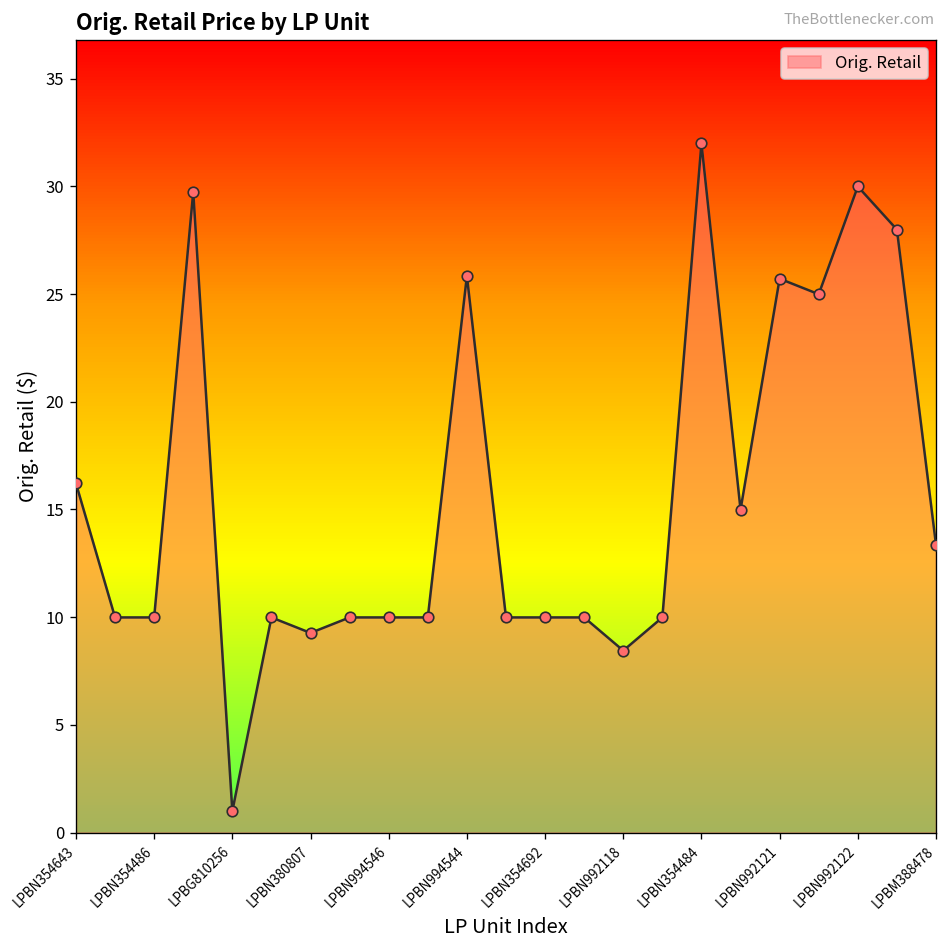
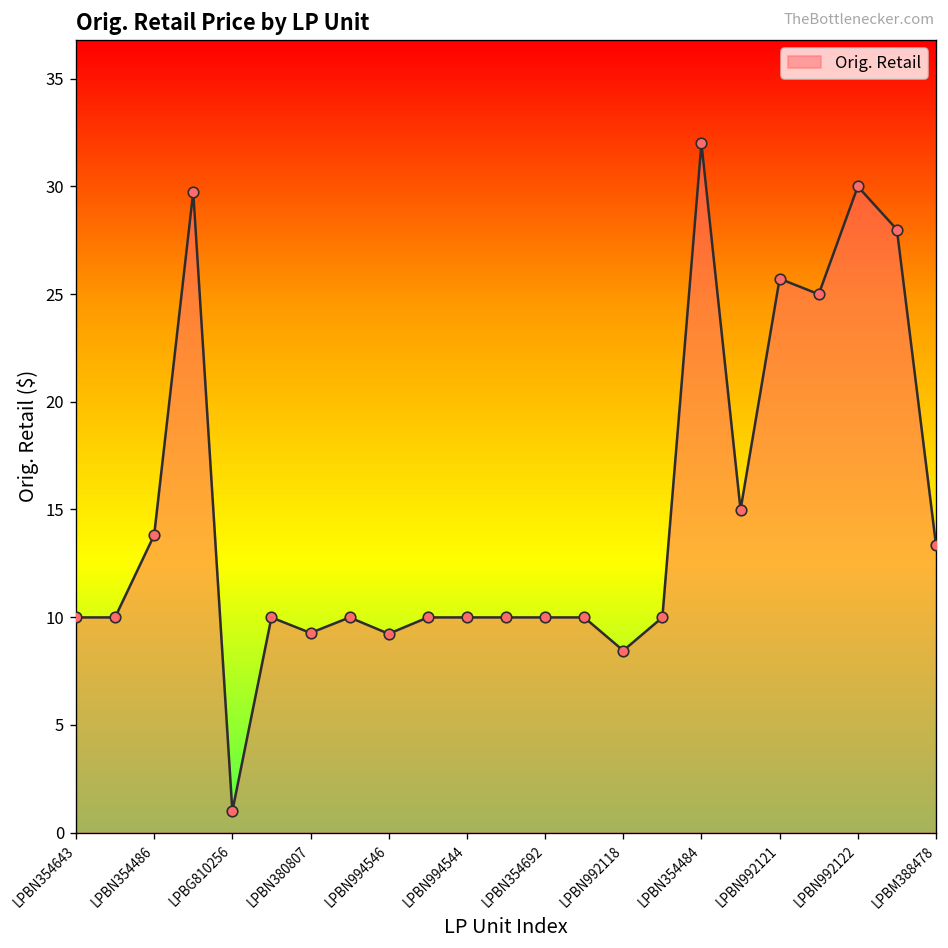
LPBN354643: 16.2 -> 10.0
LPBN354486: 10.0 -> 13.8
LPBN994546: 10.0 -> 9.2
LPBN994544: 25.8 -> 10.0
